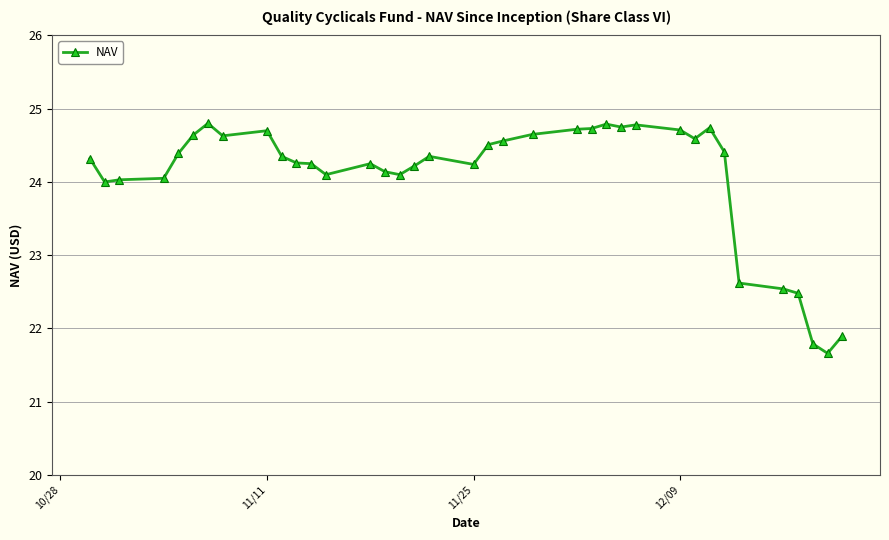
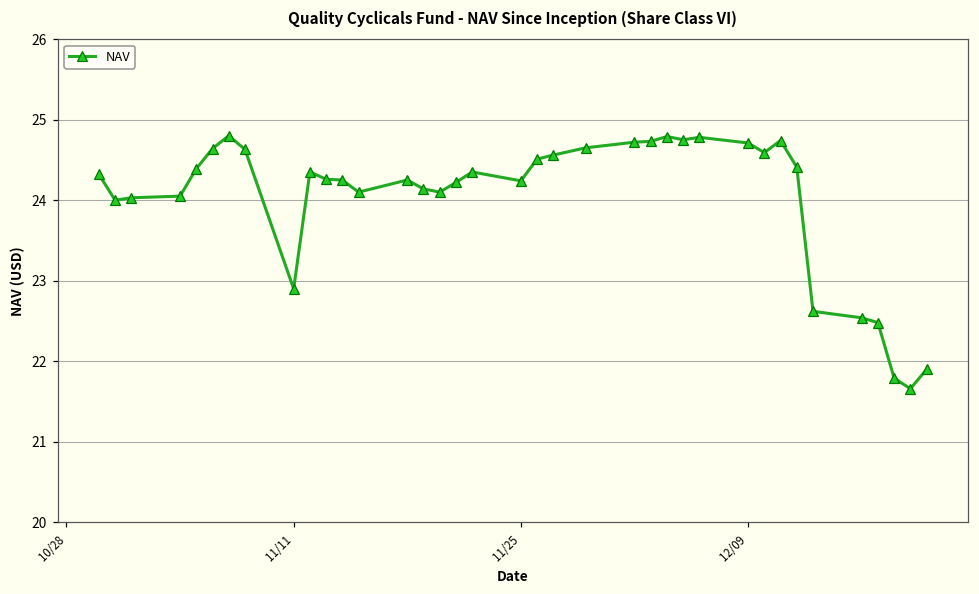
11/11: 24.7 -> 22.9
